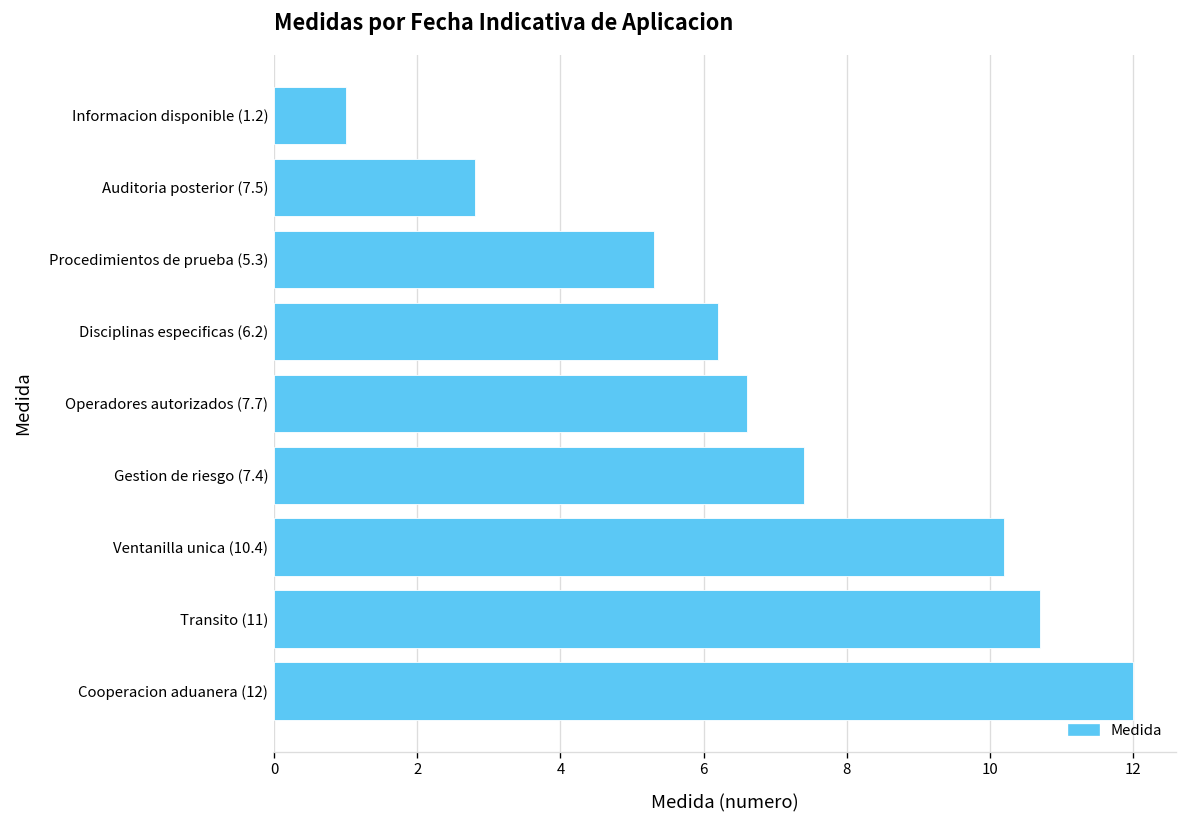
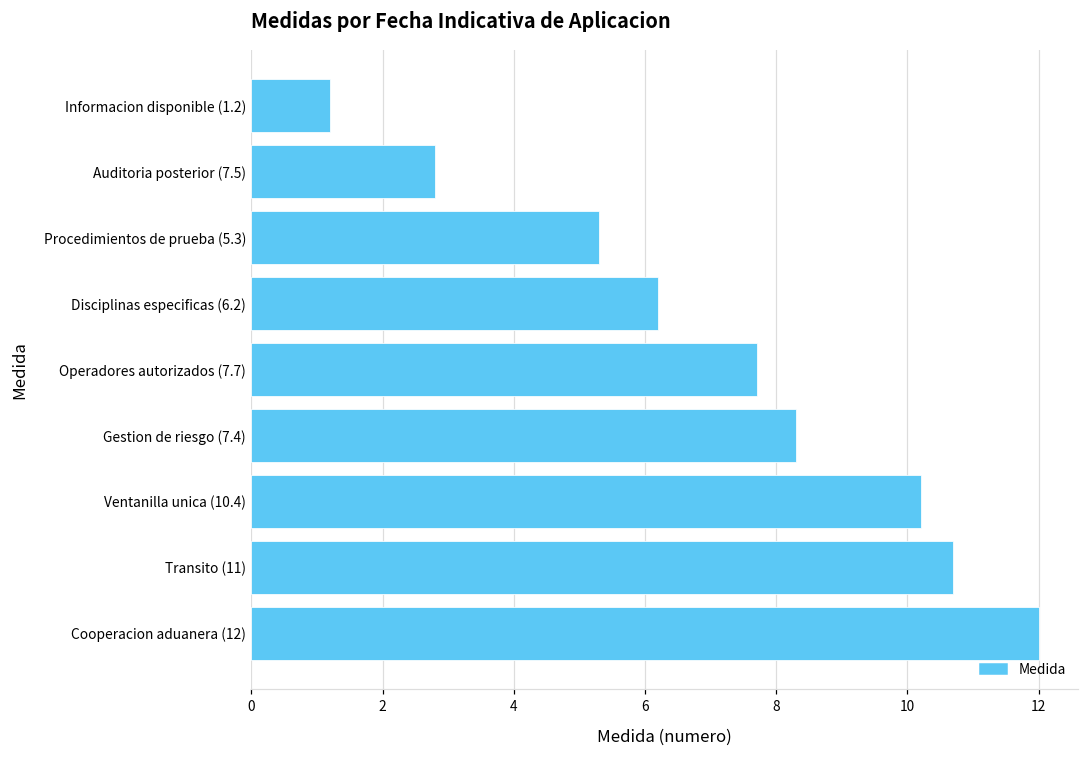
Informacion disponible (1.2): 1.0 -> 1.2
Operadores autorizados (7.7): 6.6 -> 7.7
Gestion de riesgo (7.4): 7.4 -> 8.3
